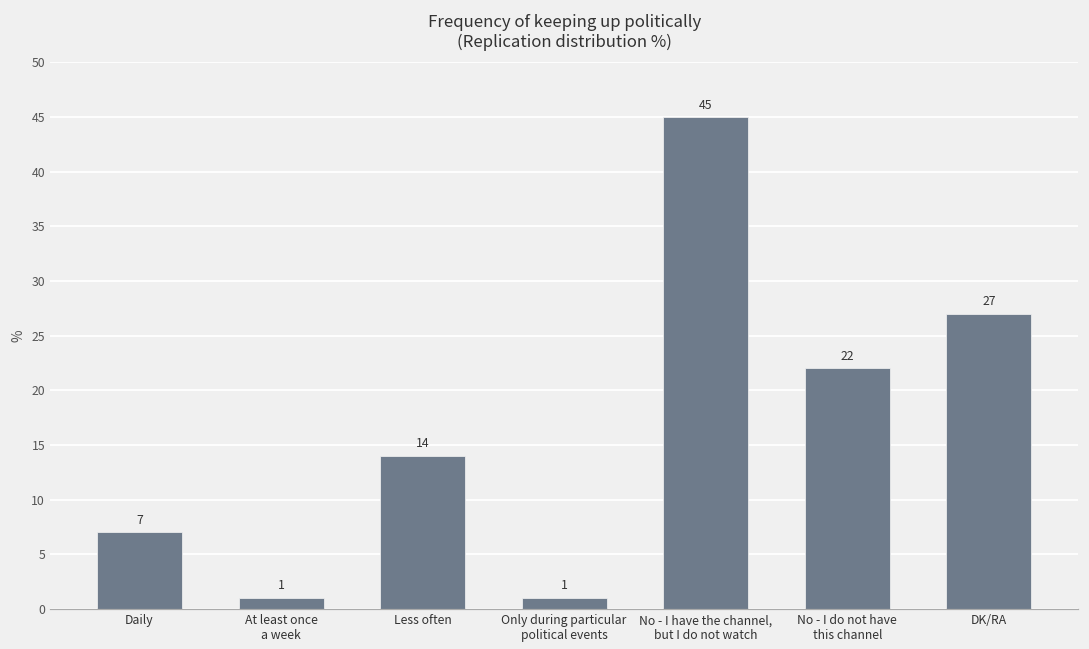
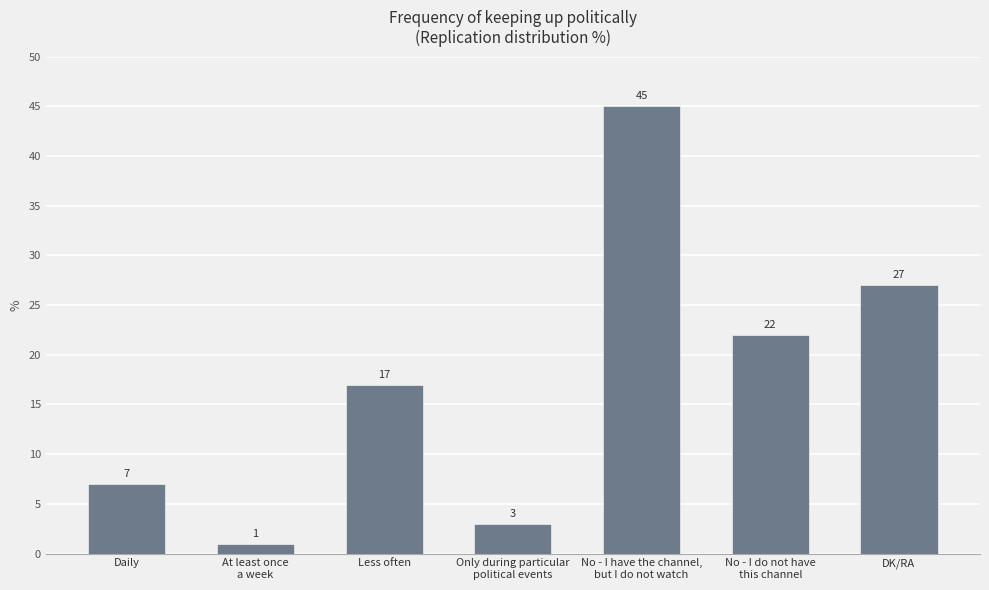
Less often: 14 -> 17
Only during particular political events: 1 -> 3
